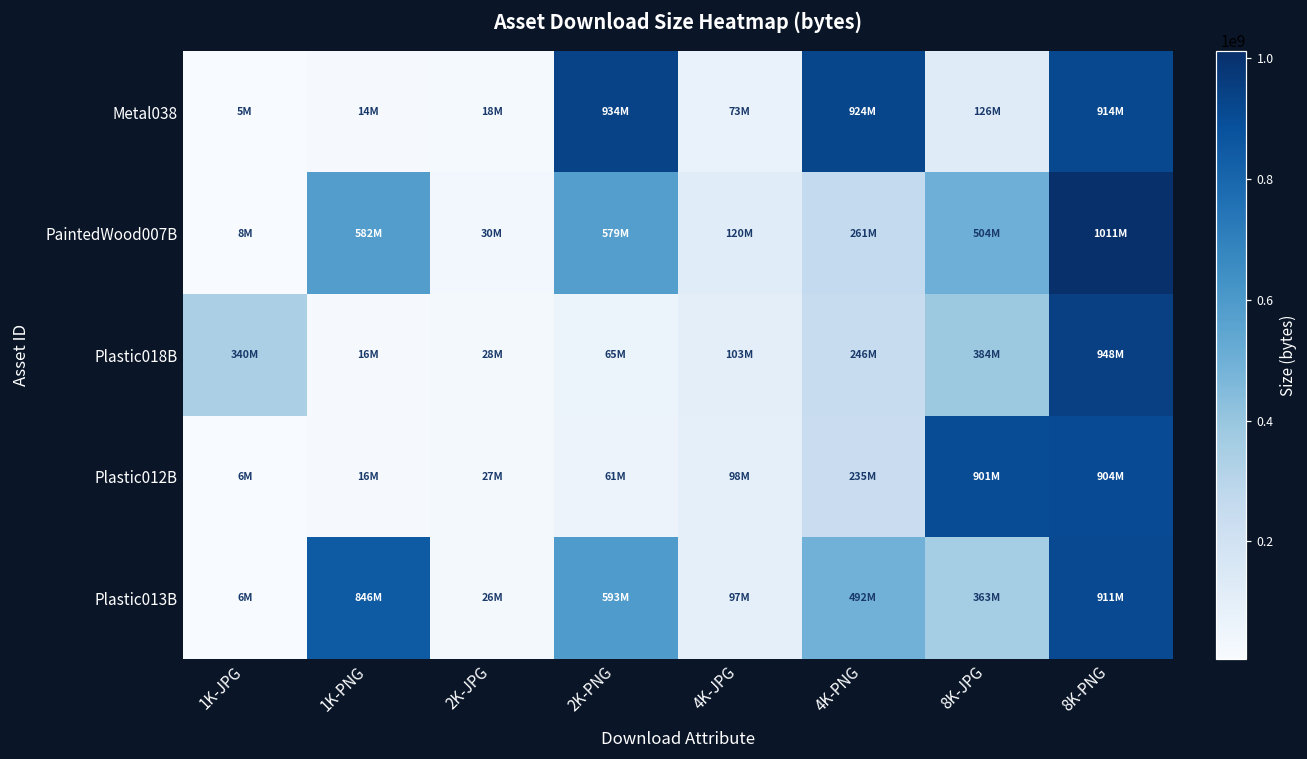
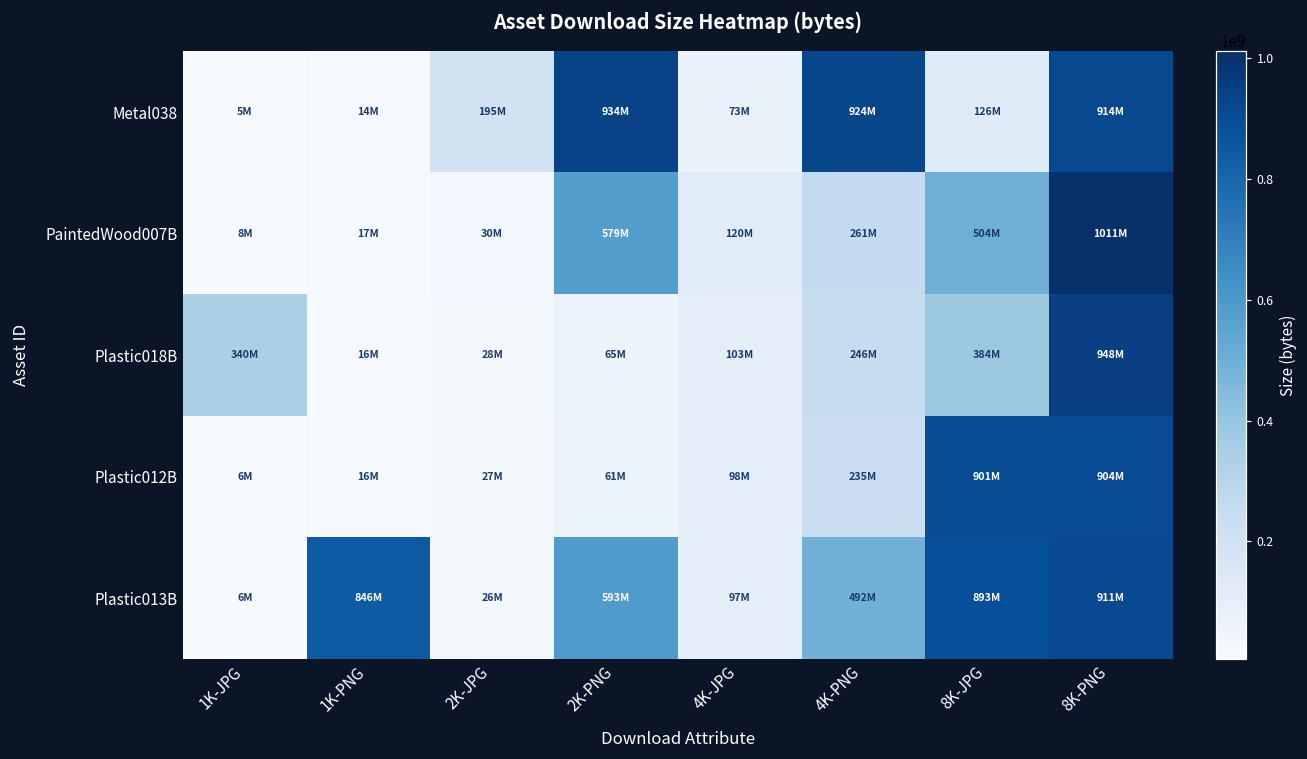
Metal038, 2K-JPG: 18M -> 195M
PaintedWood007B, 1K-PNG: 582M -> 17M
Plastic013B, 8K-JPG: 363M -> 893M
